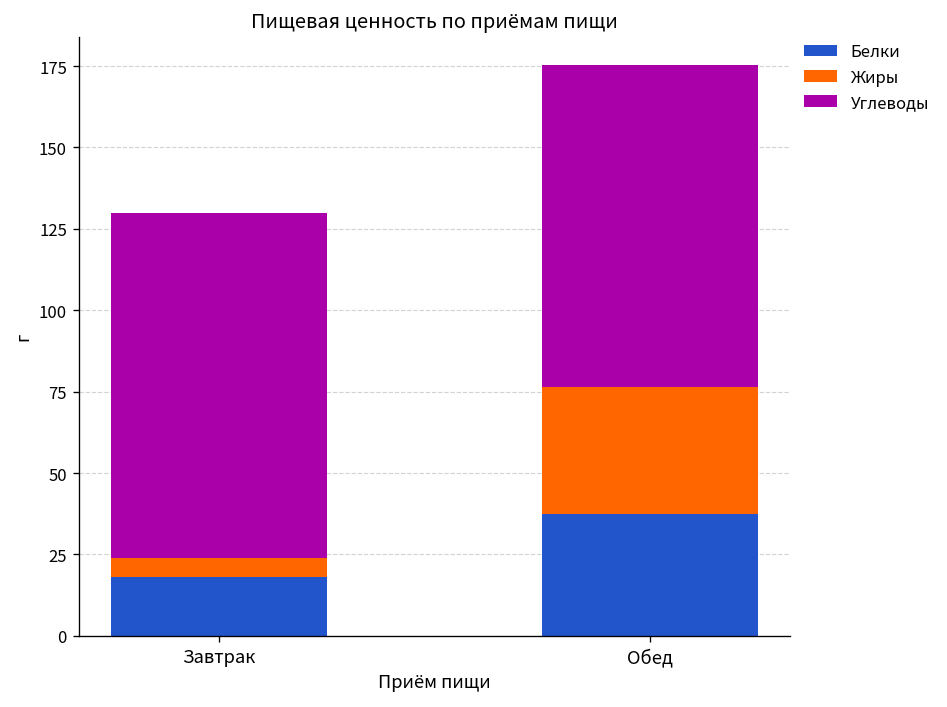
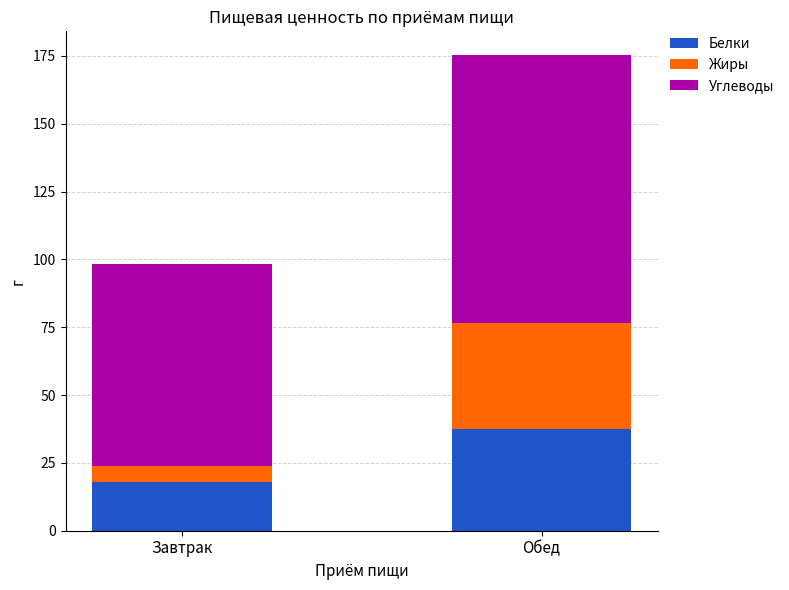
Углеводы, Завтрак: 106 -> 75
